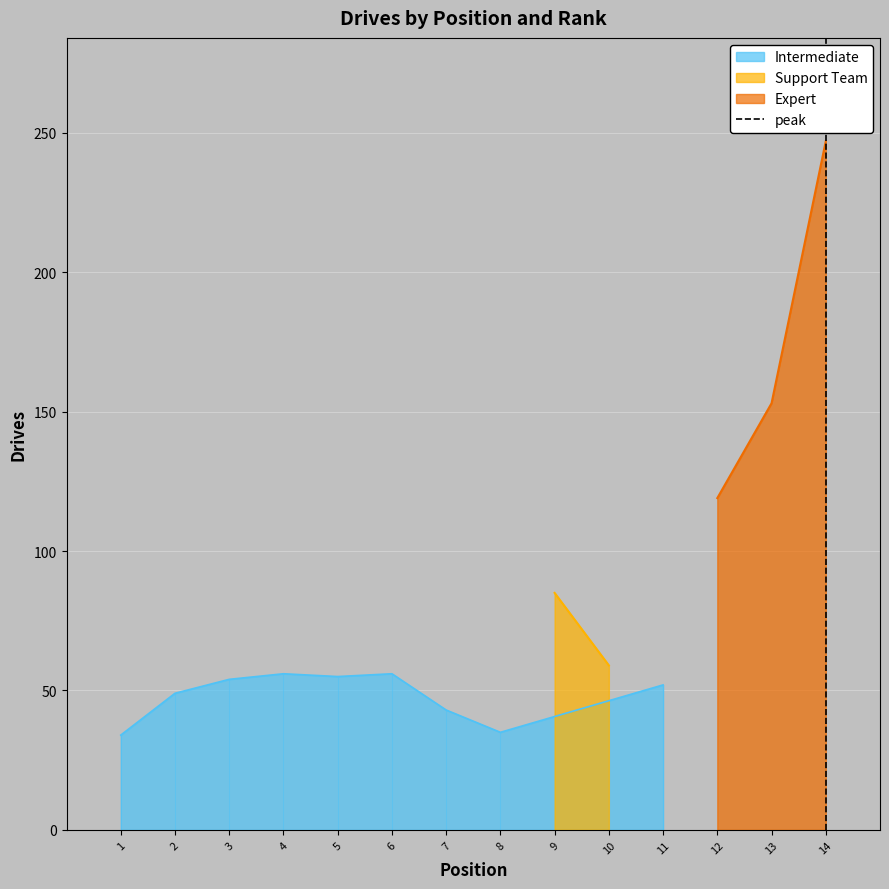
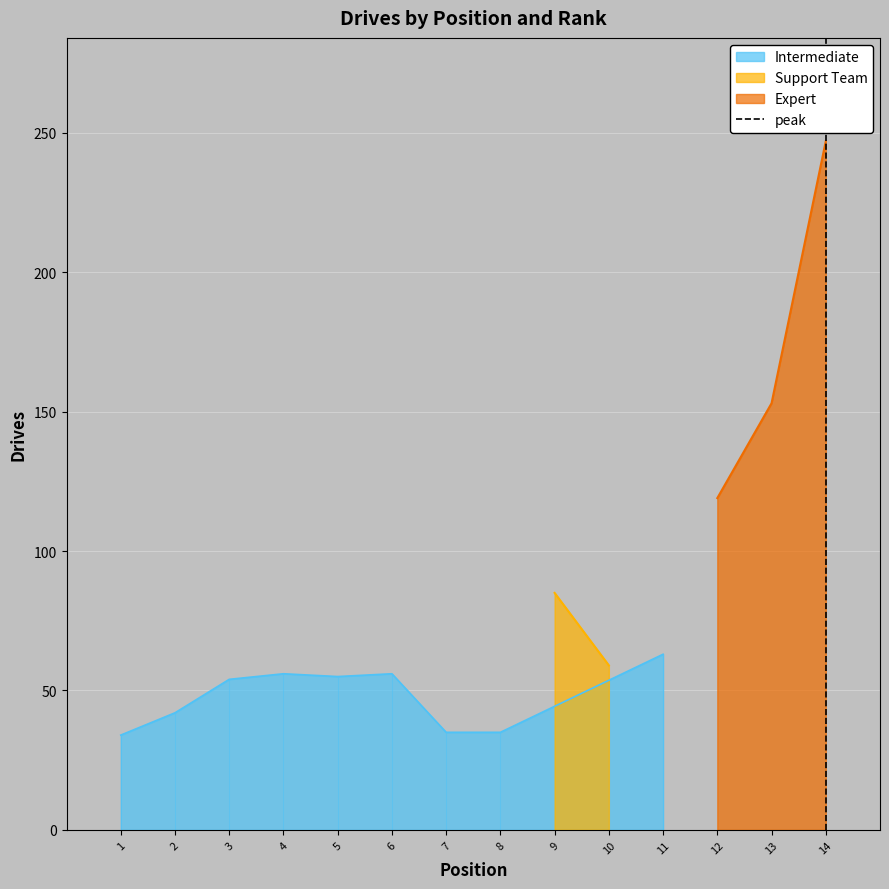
Intermediate, 2: 49 -> 42
Intermediate, 7: 43 -> 35
Intermediate, 11: 52 -> 63
